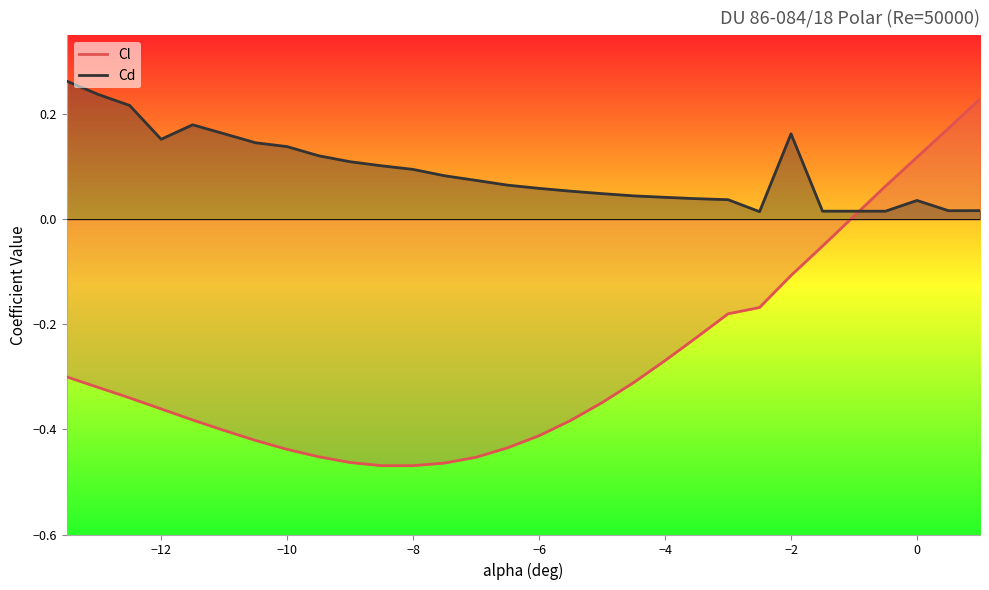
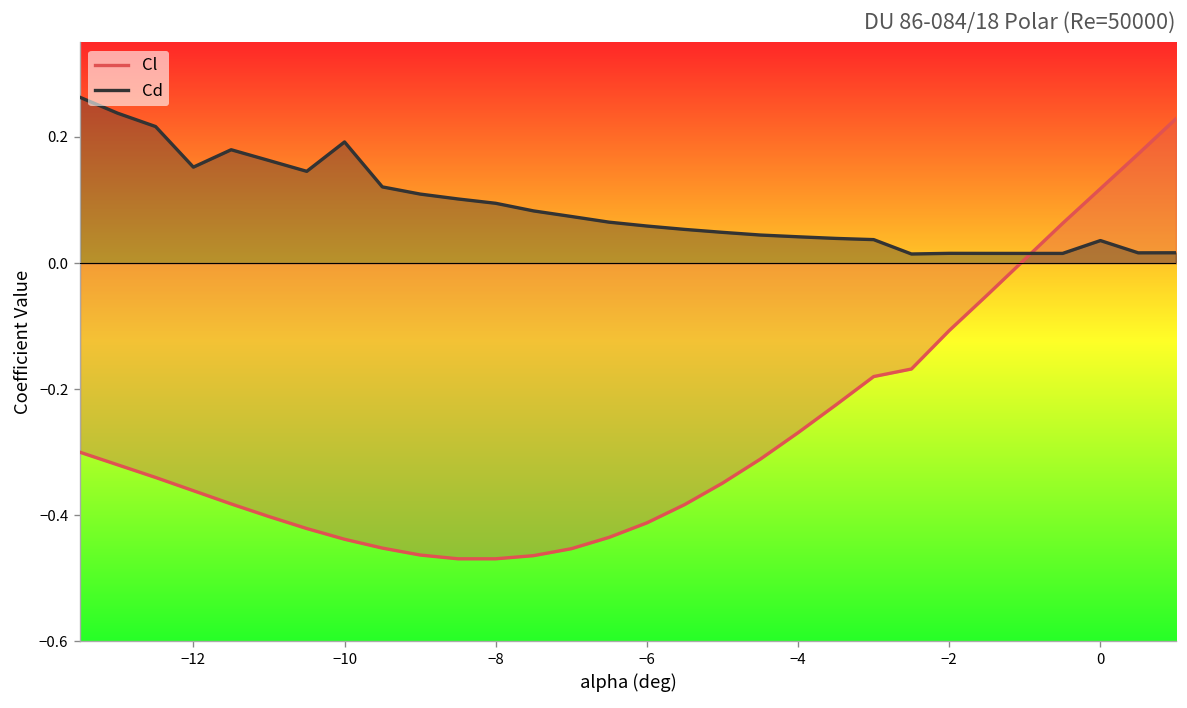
Cd, −10: 0.14 -> 0.19
Cd, −2: 0.16 -> 0.02
